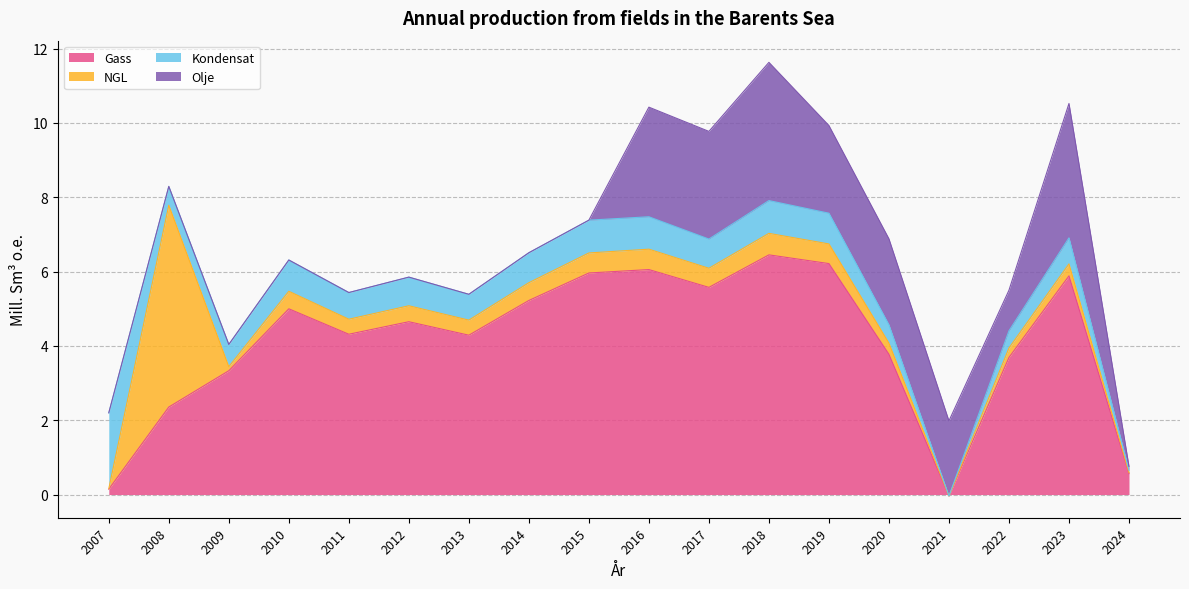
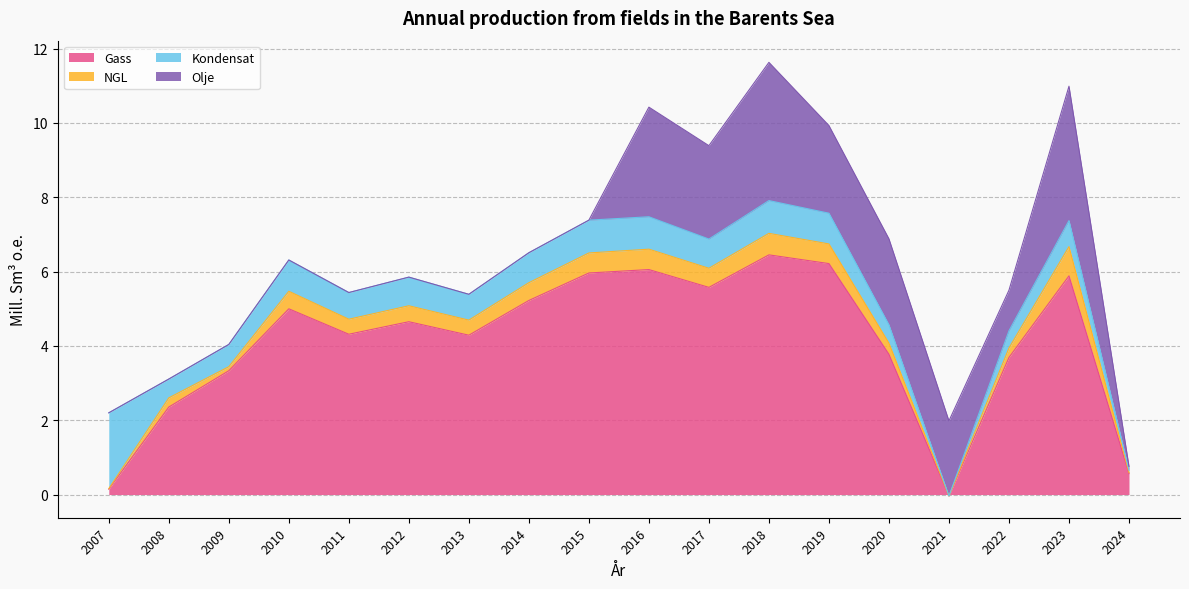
NGL, 2008: 5.4 -> 0.2
Olje, 2017: 2.9 -> 2.5
NGL, 2023: 0.3 -> 0.8
